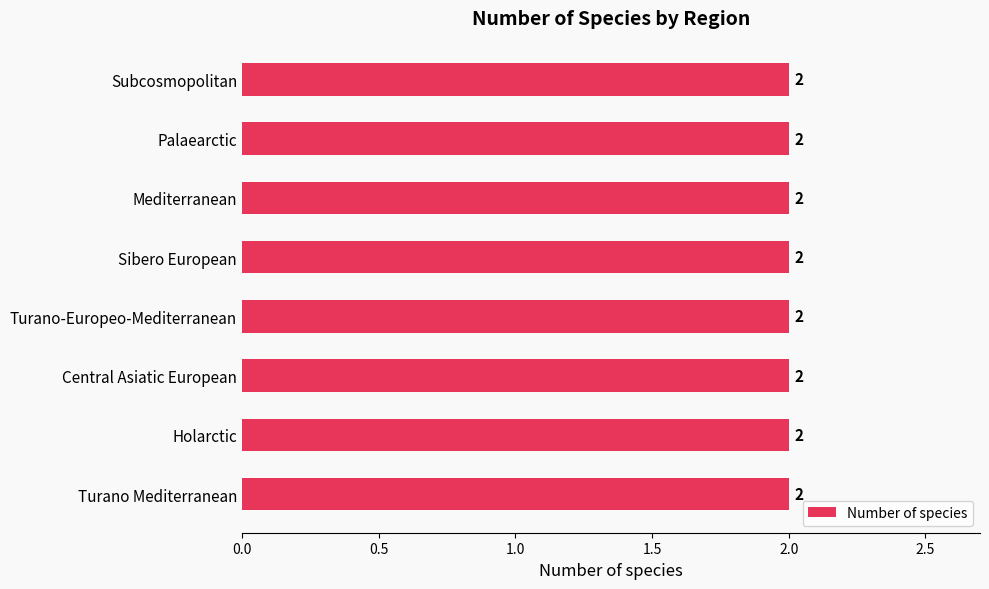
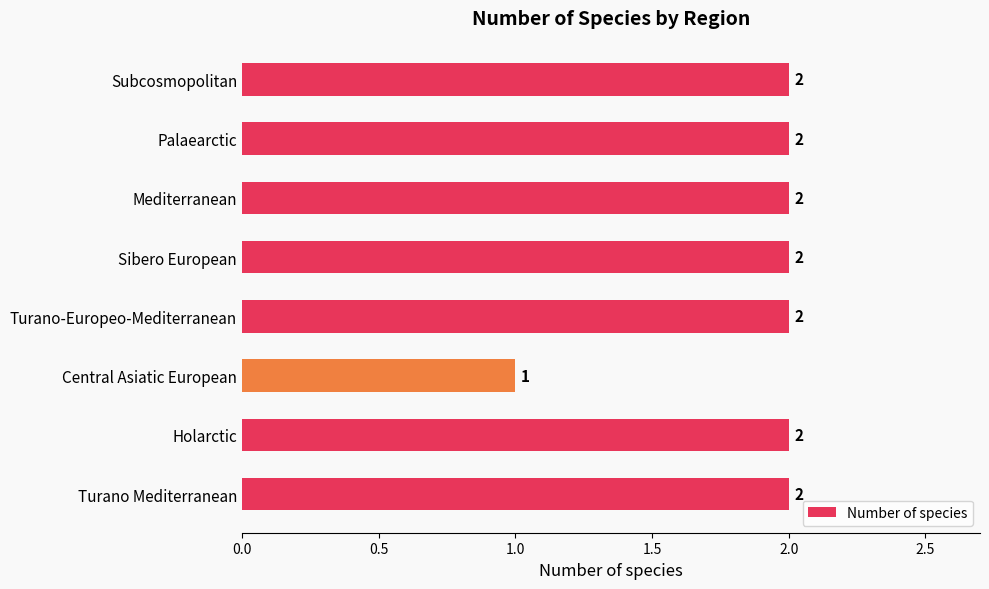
Central Asiatic European: 2 -> 1
